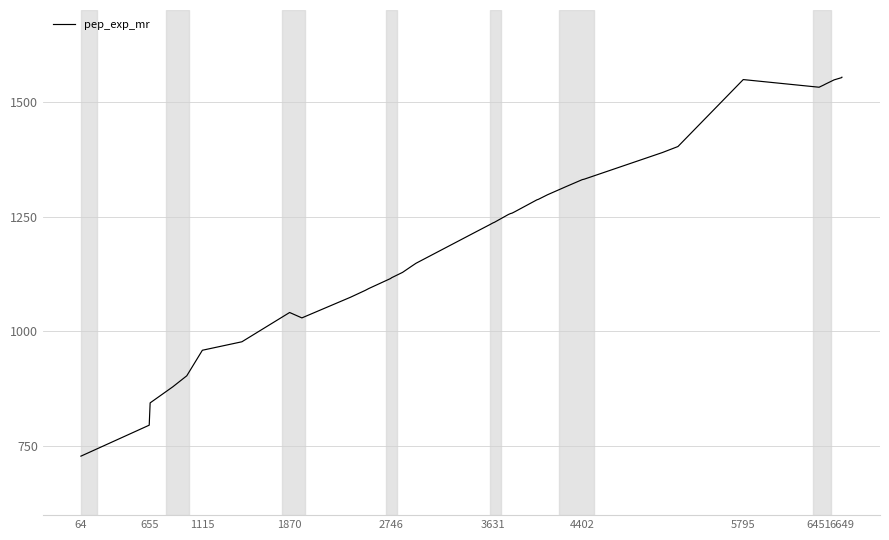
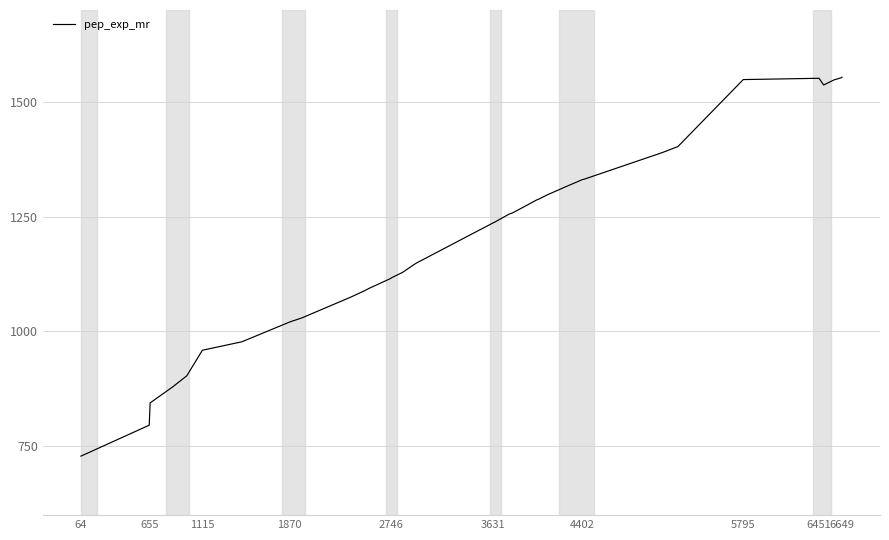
1870: 1040 -> 1020
6451: 1530 -> 1550
